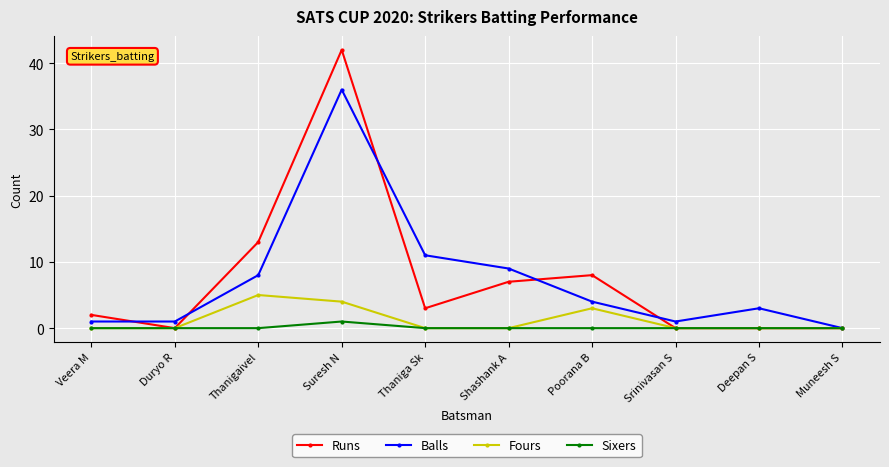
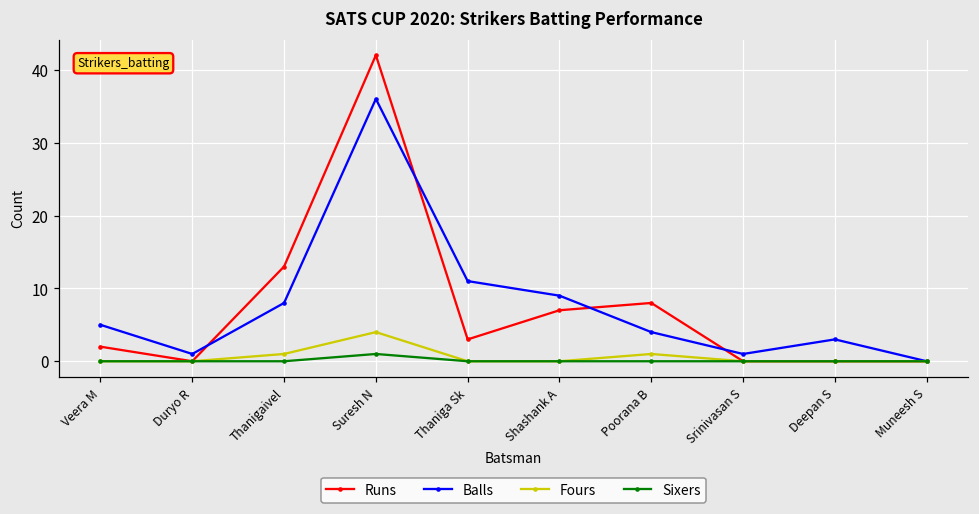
Balls, Veera M: 1 -> 5
Fours, Thanigaivel: 5 -> 1
Fours, Poorana B: 3 -> 1
